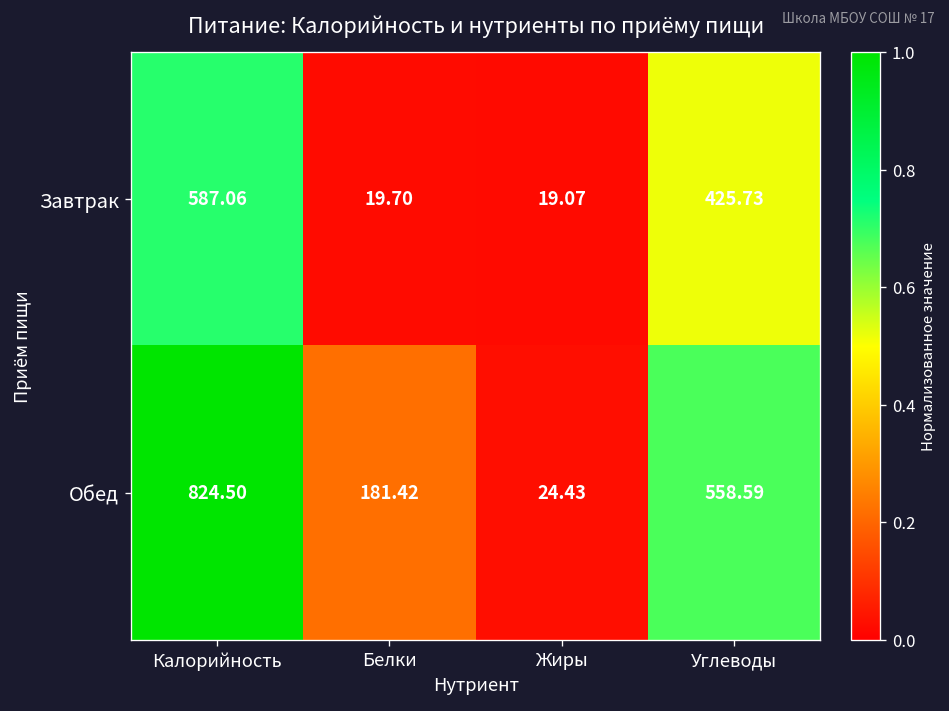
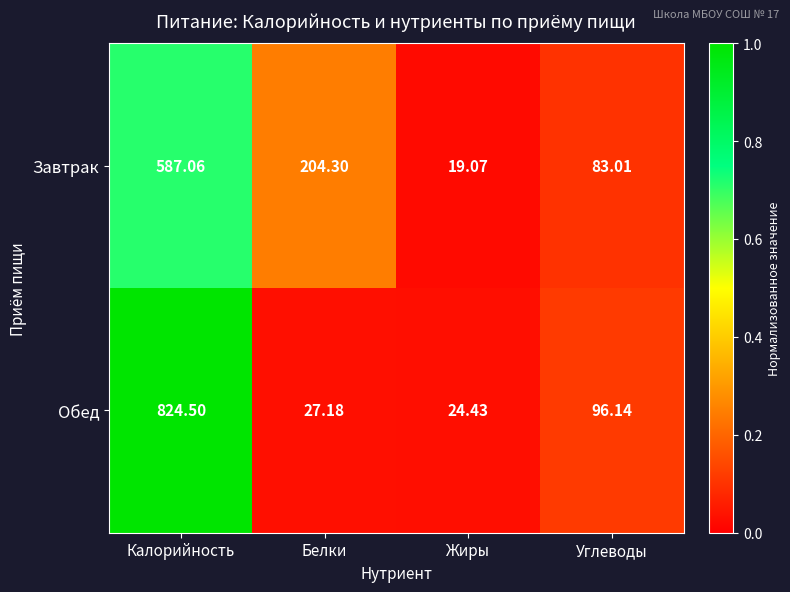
Завтрак, Белки: 19.70 -> 204.30
Завтрак, Углеводы: 425.73 -> 83.01
Обед, Белки: 181.42 -> 27.18
Обед, Углеводы: 558.59 -> 96.14
